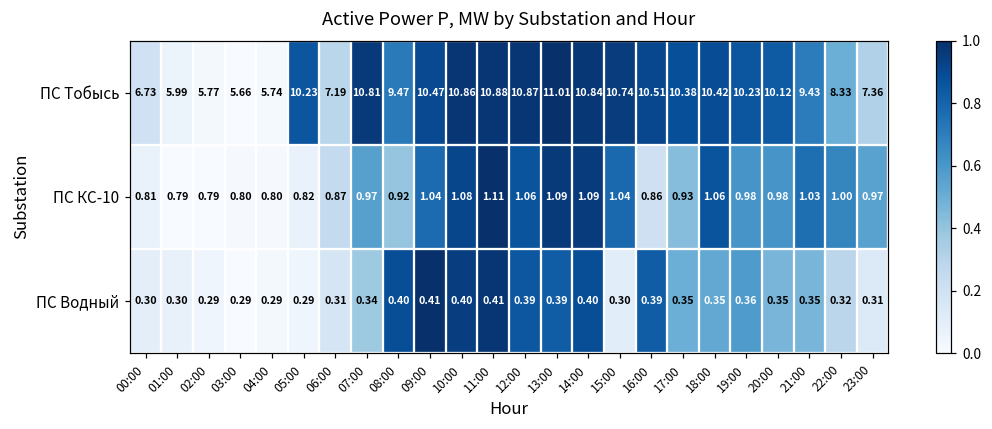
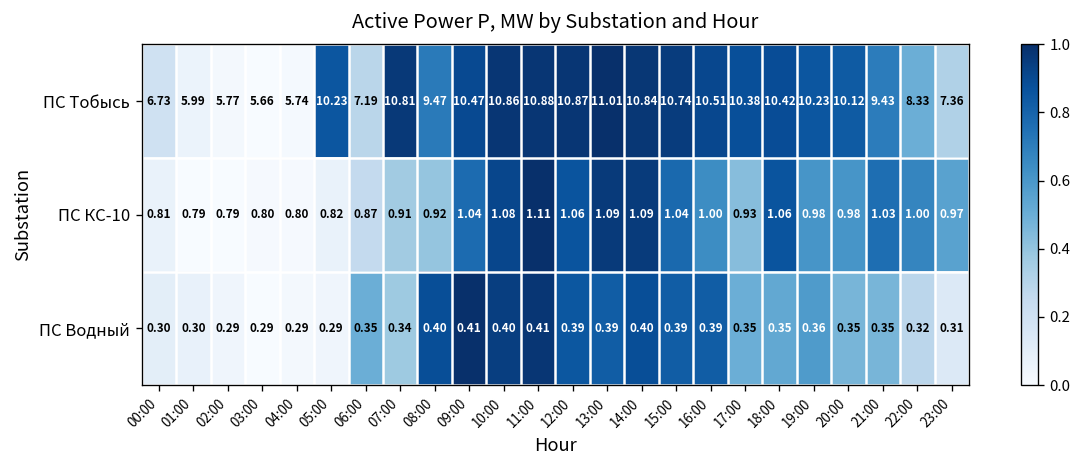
ПС КС-10, 07:00: 0.97 -> 0.91
ПС КС-10, 16:00: 0.86 -> 1.00
ПС Водный, 06:00: 0.31 -> 0.35
ПС Водный, 15:00: 0.30 -> 0.39
